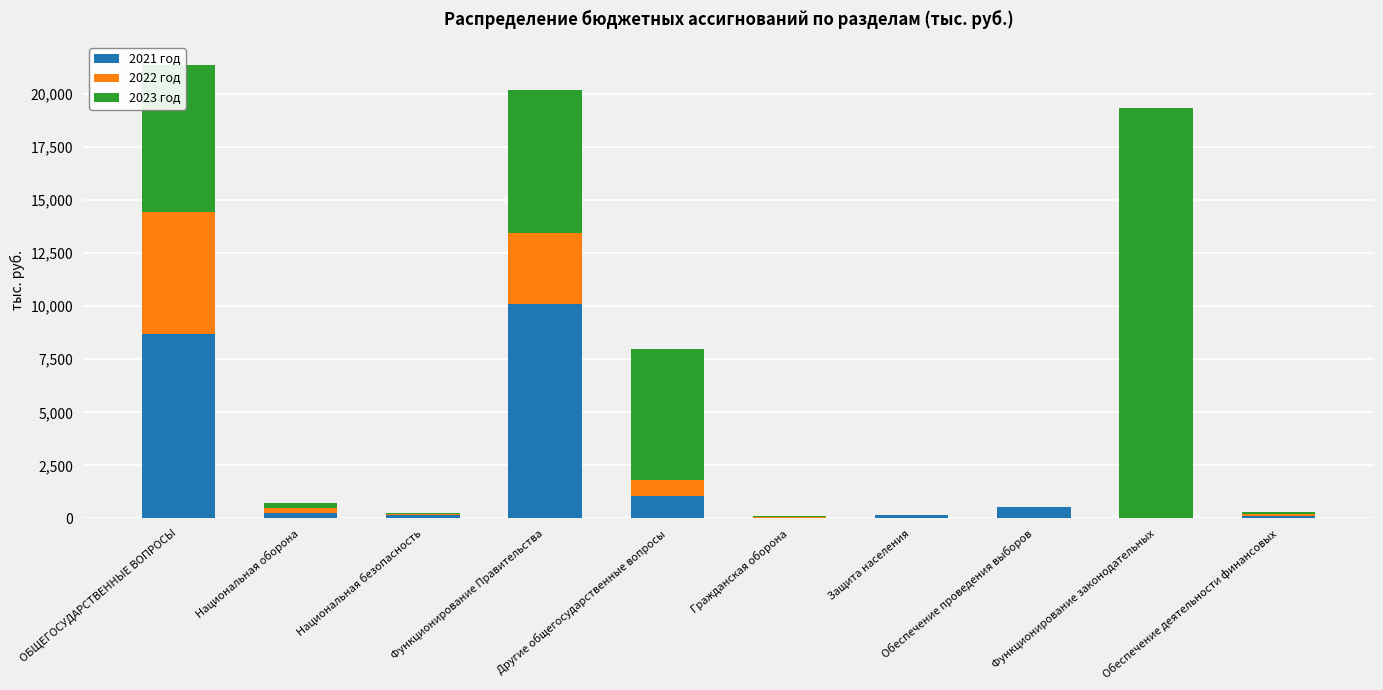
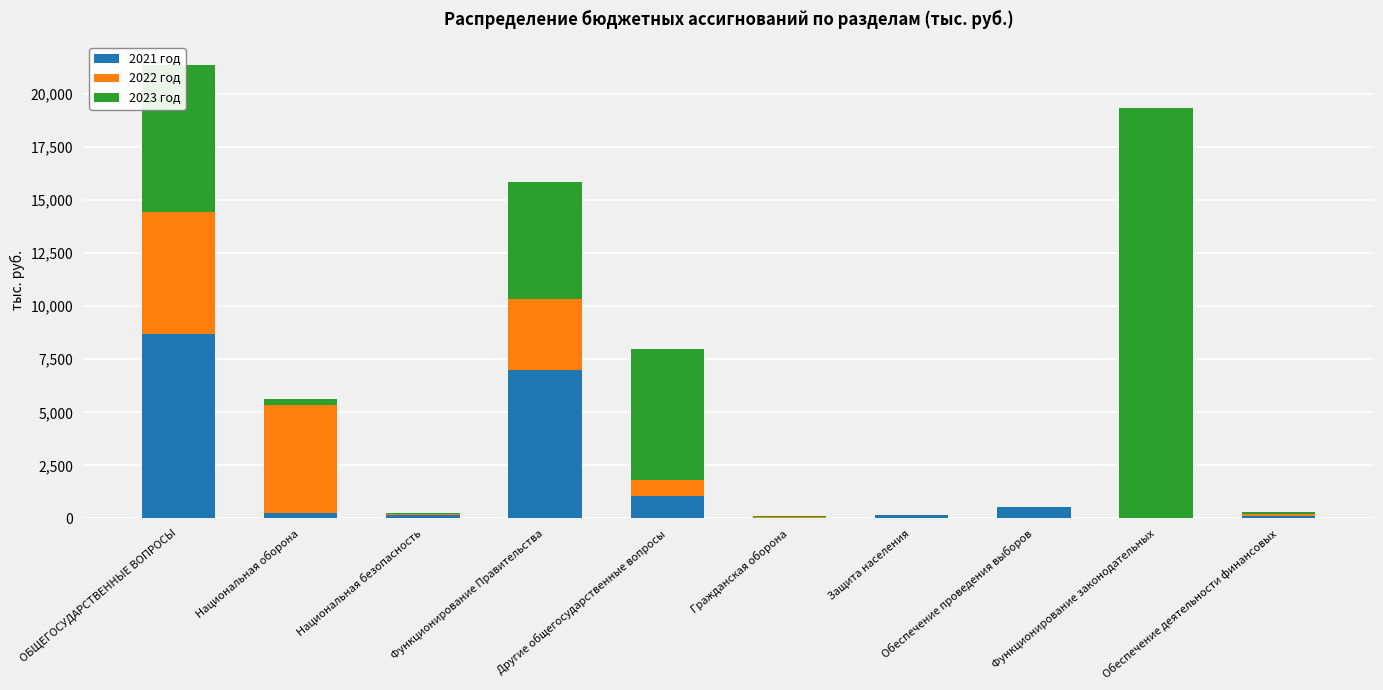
2022 год, Национальная оборона: 200 -> 5,100
2021 год, Функционирование Правительства: 10,100 -> 7,000
2023 год, Функционирование Правительства: 6,700 -> 5,500
